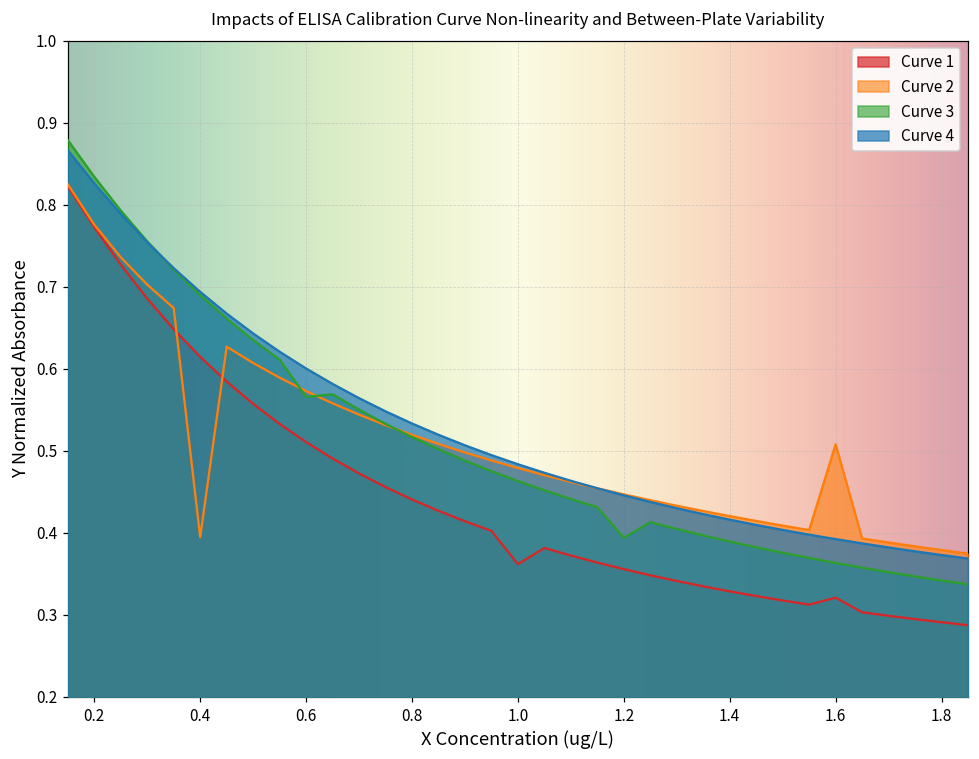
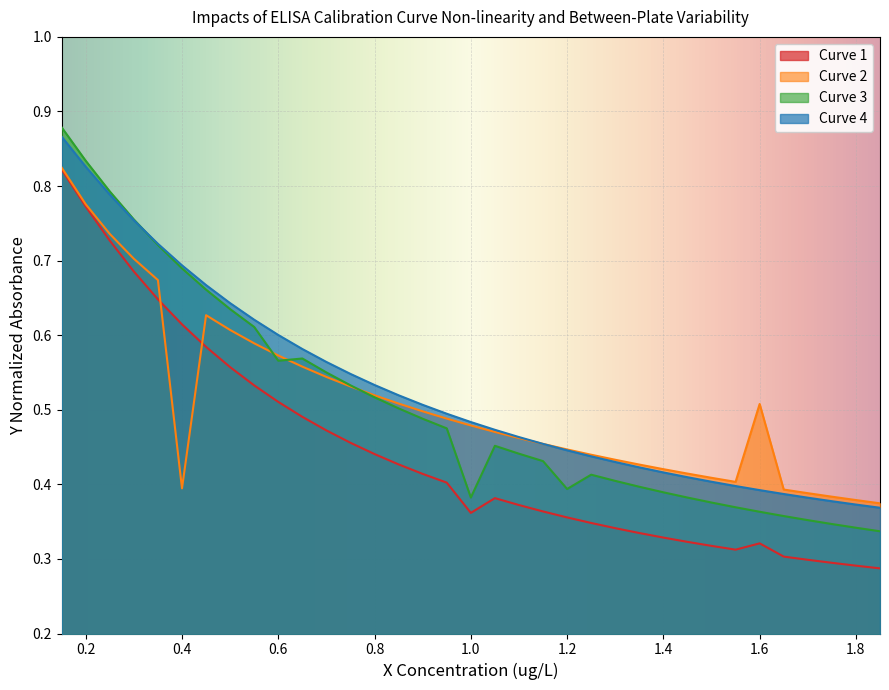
Curve 3, 1.0: 0.46 -> 0.38
